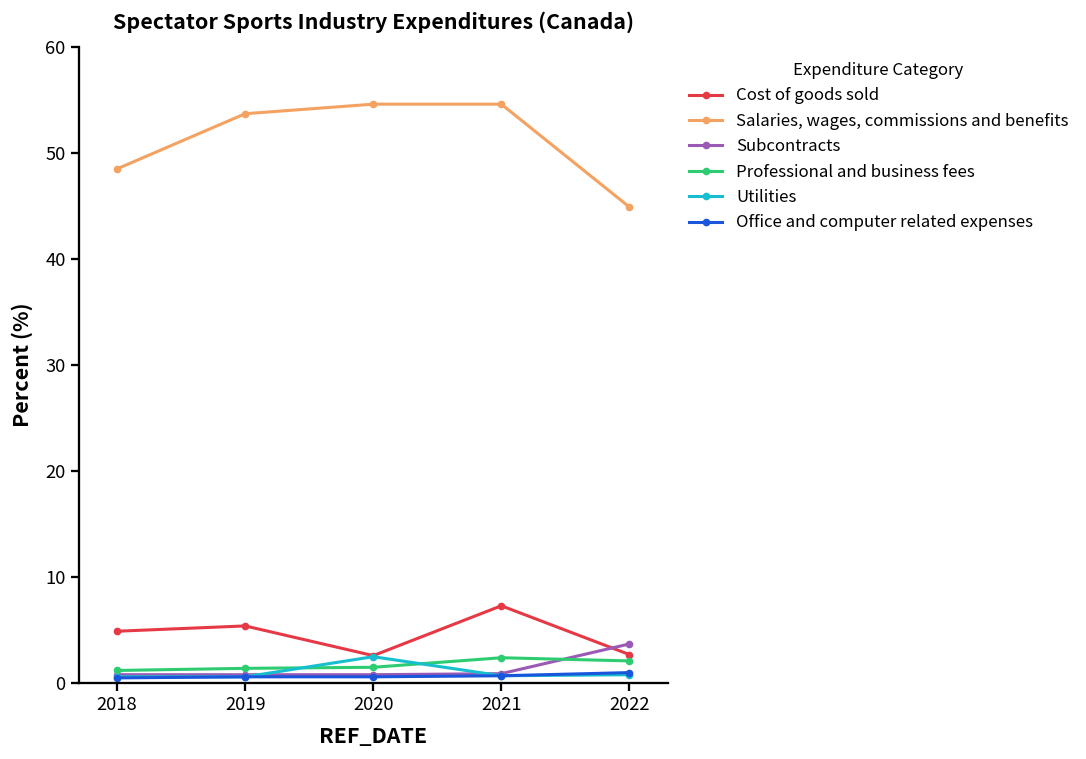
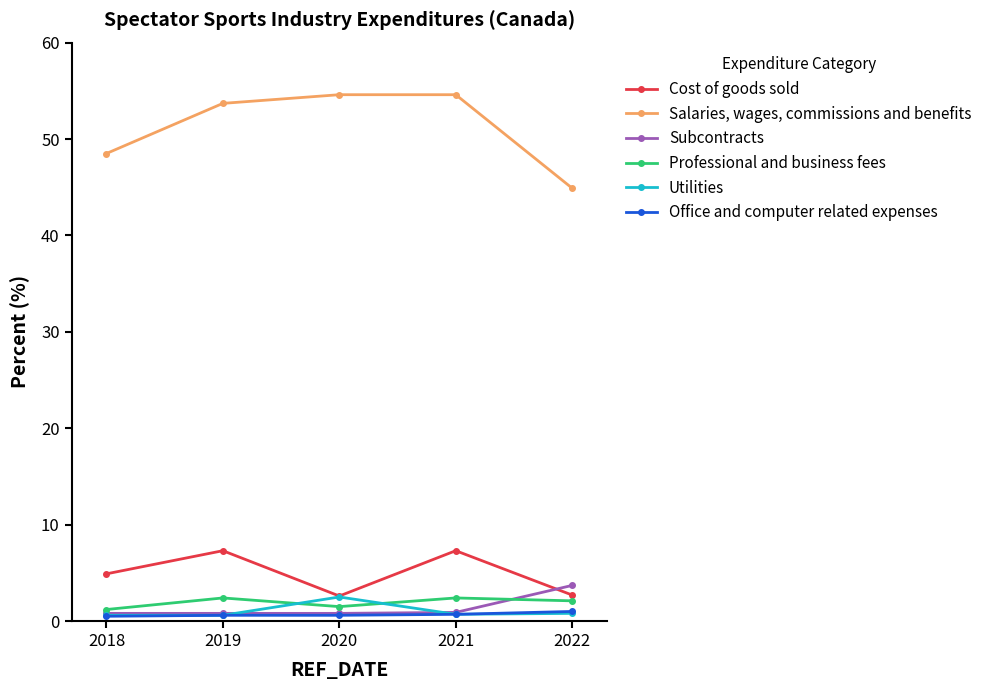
Cost of goods sold, 2019: 5 -> 7
Professional and business fees, 2019: 1 -> 2
